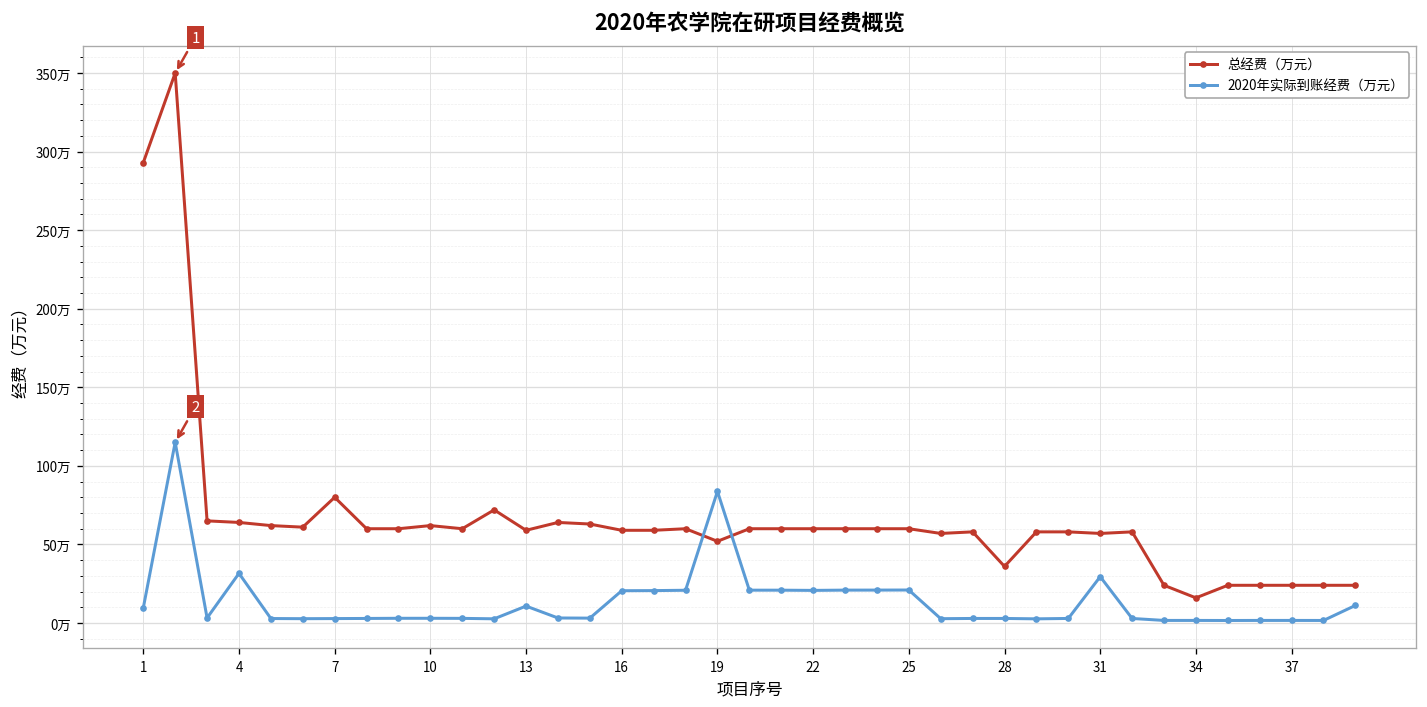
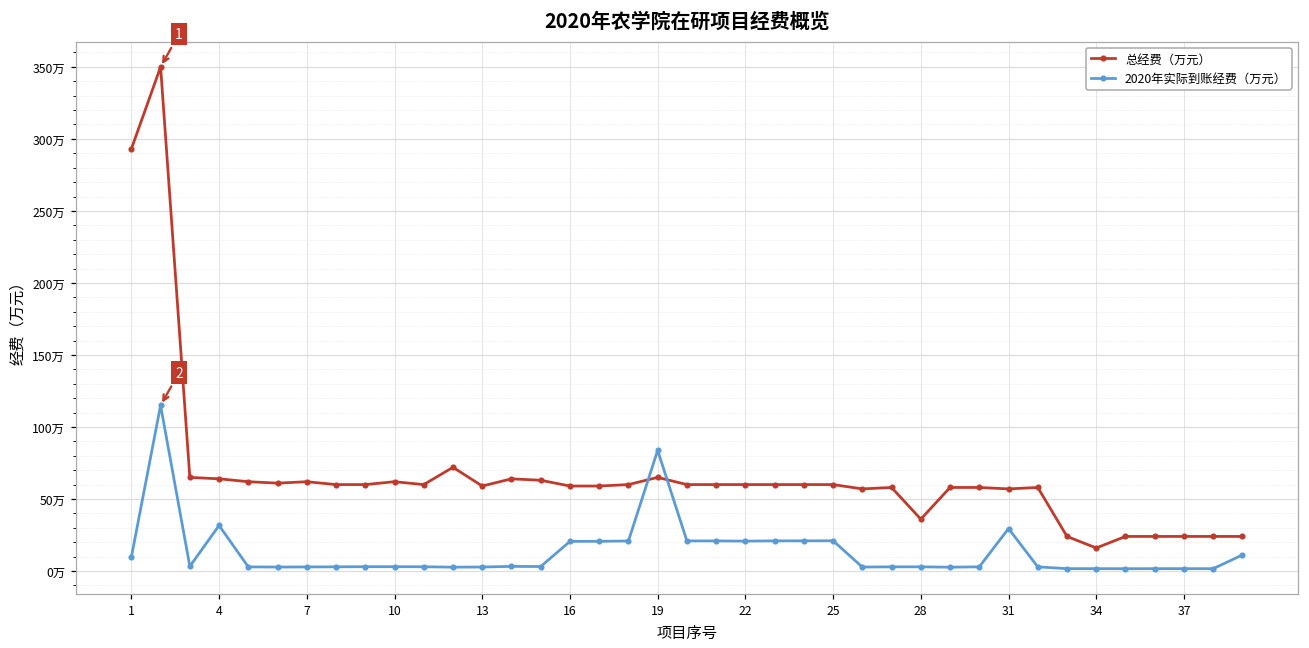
总经费（万元）, 7: 80万 -> 62万
2020年实际到账经费（万元）, 13: 11万 -> 3万
总经费（万元）, 19: 52万 -> 65万
